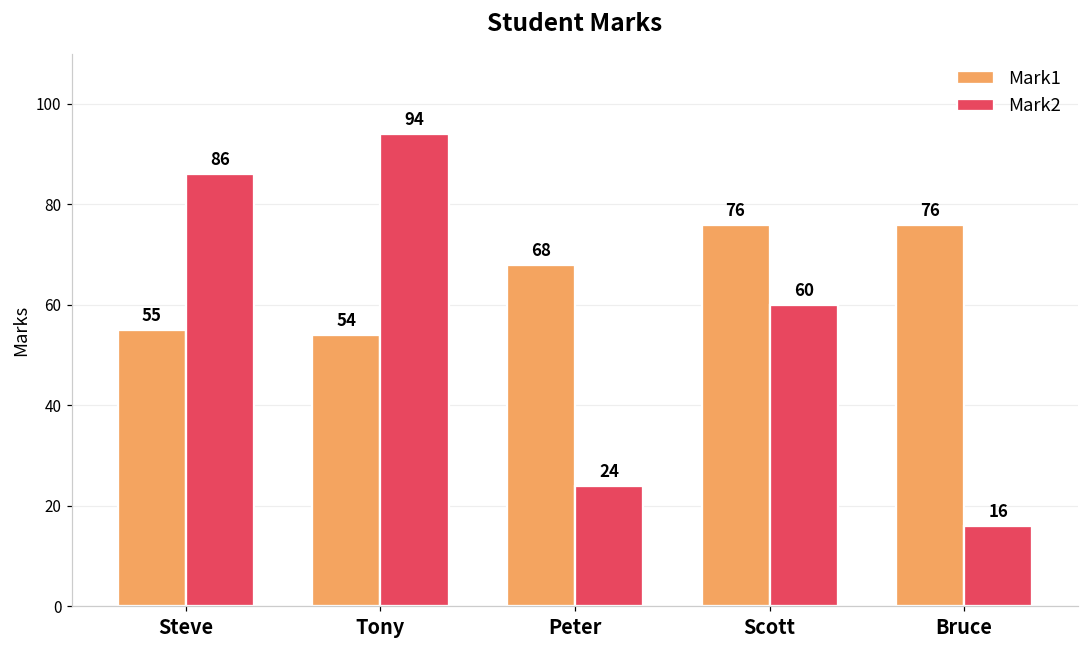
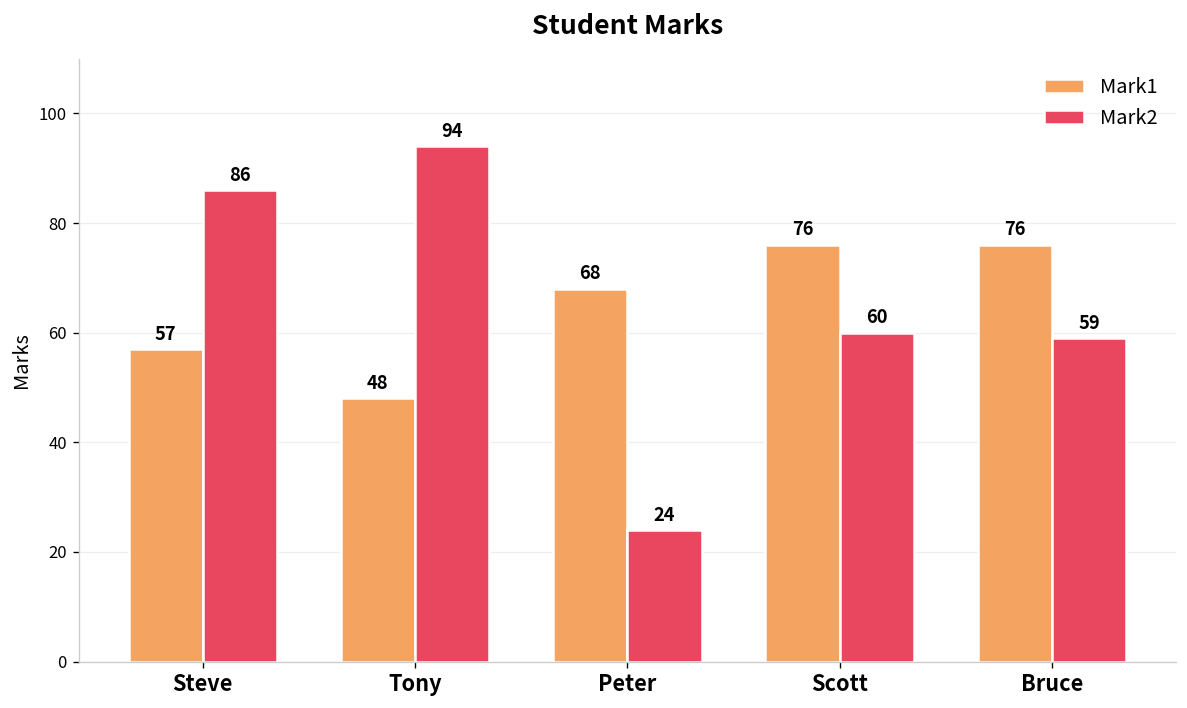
Mark1, Steve: 55 -> 57
Mark1, Tony: 54 -> 48
Mark2, Bruce: 16 -> 59
